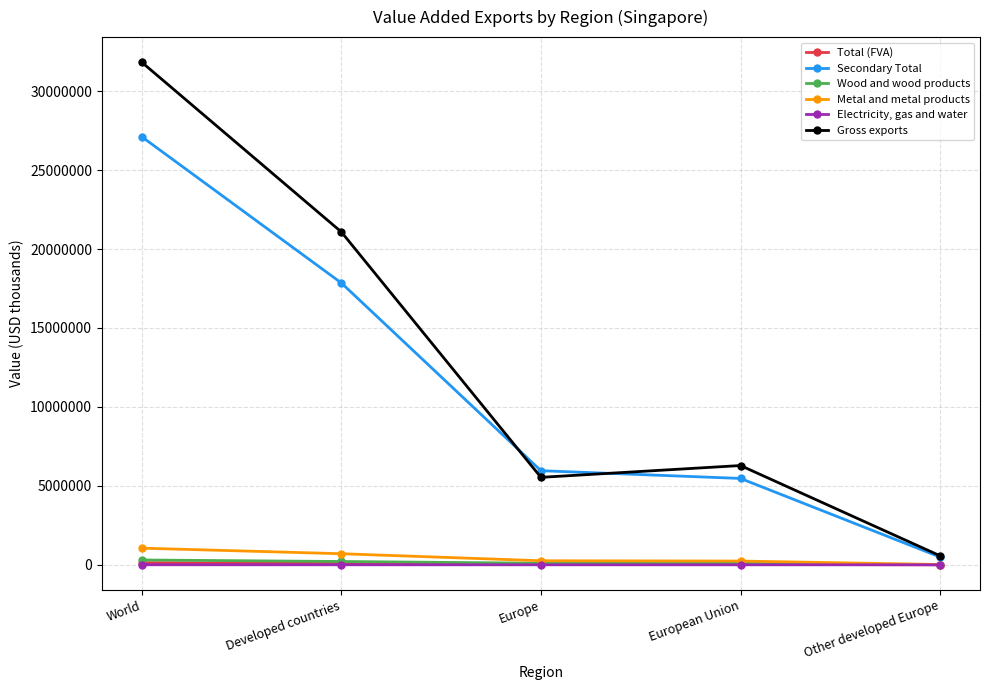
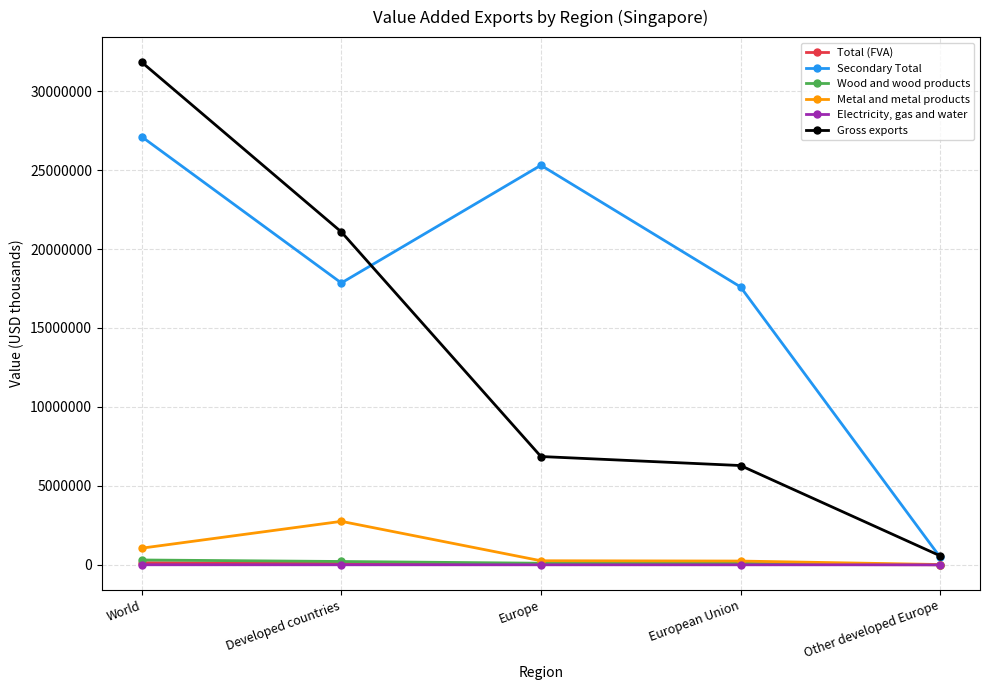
Metal and metal products, Developed countries: 700000 -> 2800000
Secondary Total, Europe: 6000000 -> 25300000
Gross exports, Europe: 5500000 -> 6900000
Secondary Total, European Union: 5500000 -> 17600000
